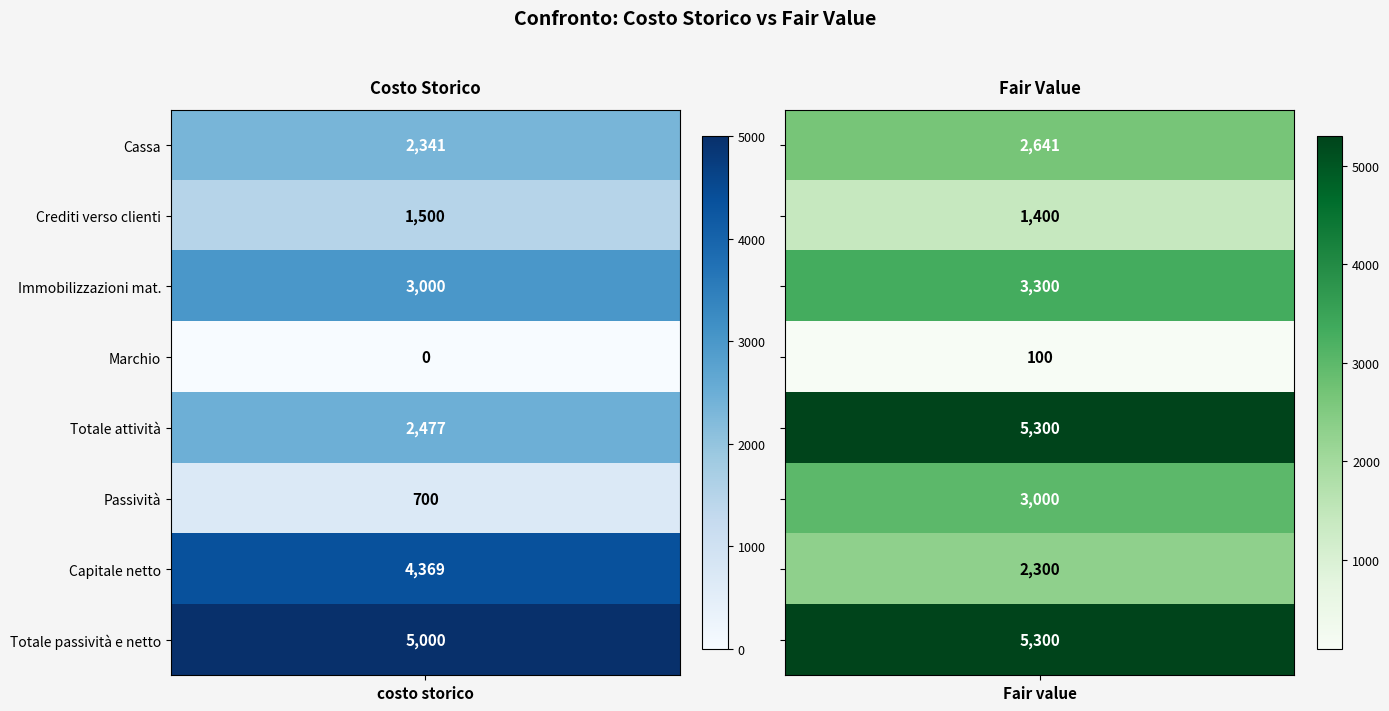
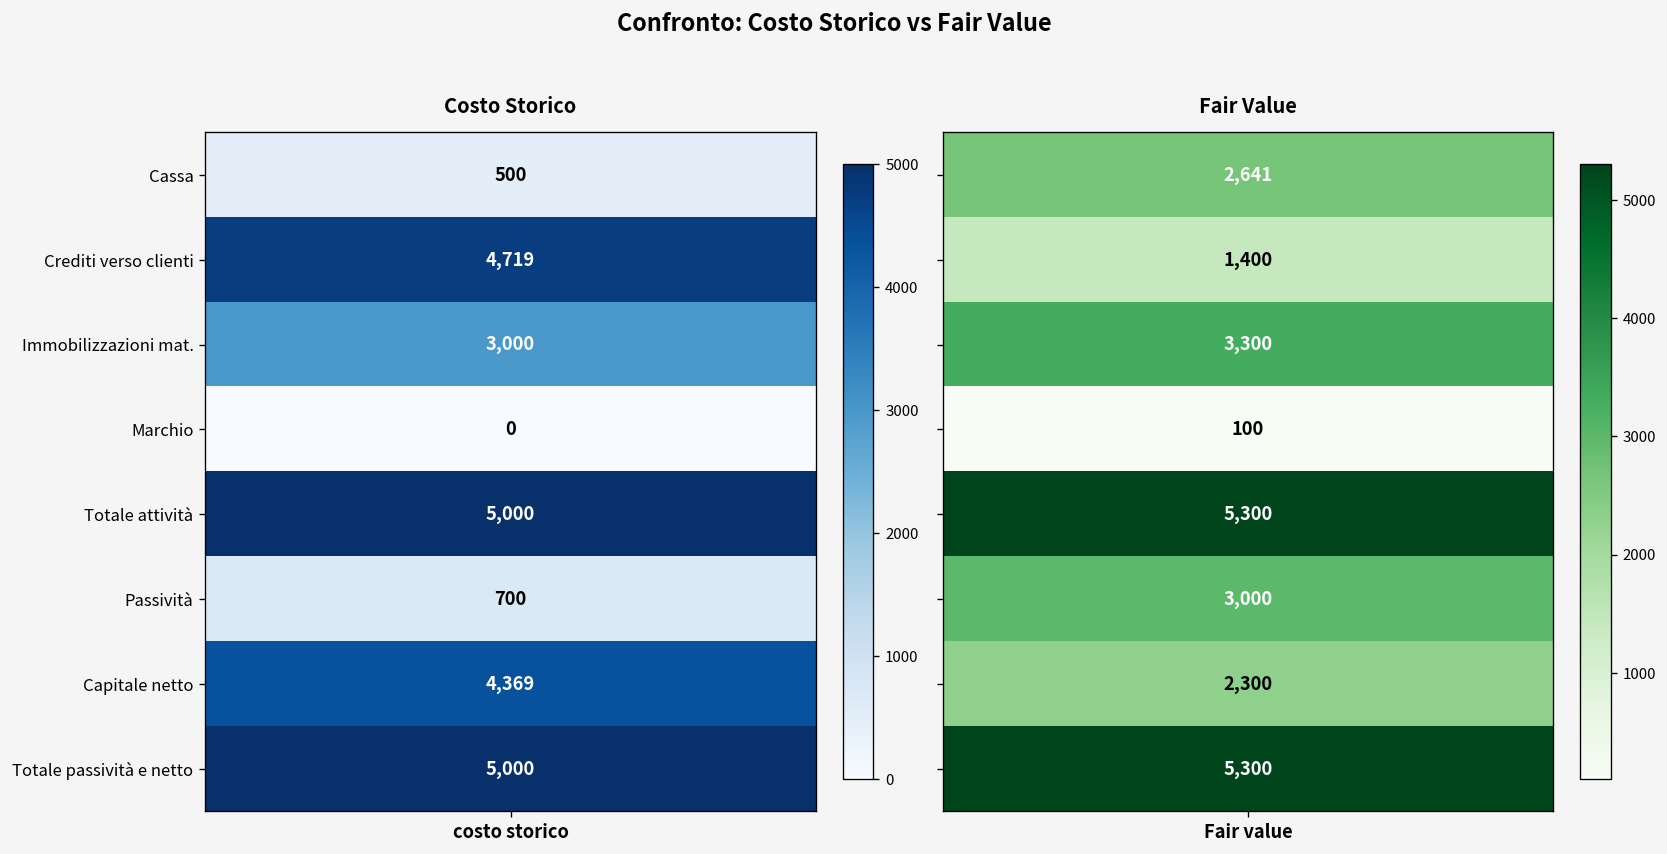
Costo Storico, Cassa, costo storico: 2,341 -> 500
Costo Storico, Crediti verso clienti, costo storico: 1,500 -> 4,719
Costo Storico, Totale attività, costo storico: 2,477 -> 5,000
